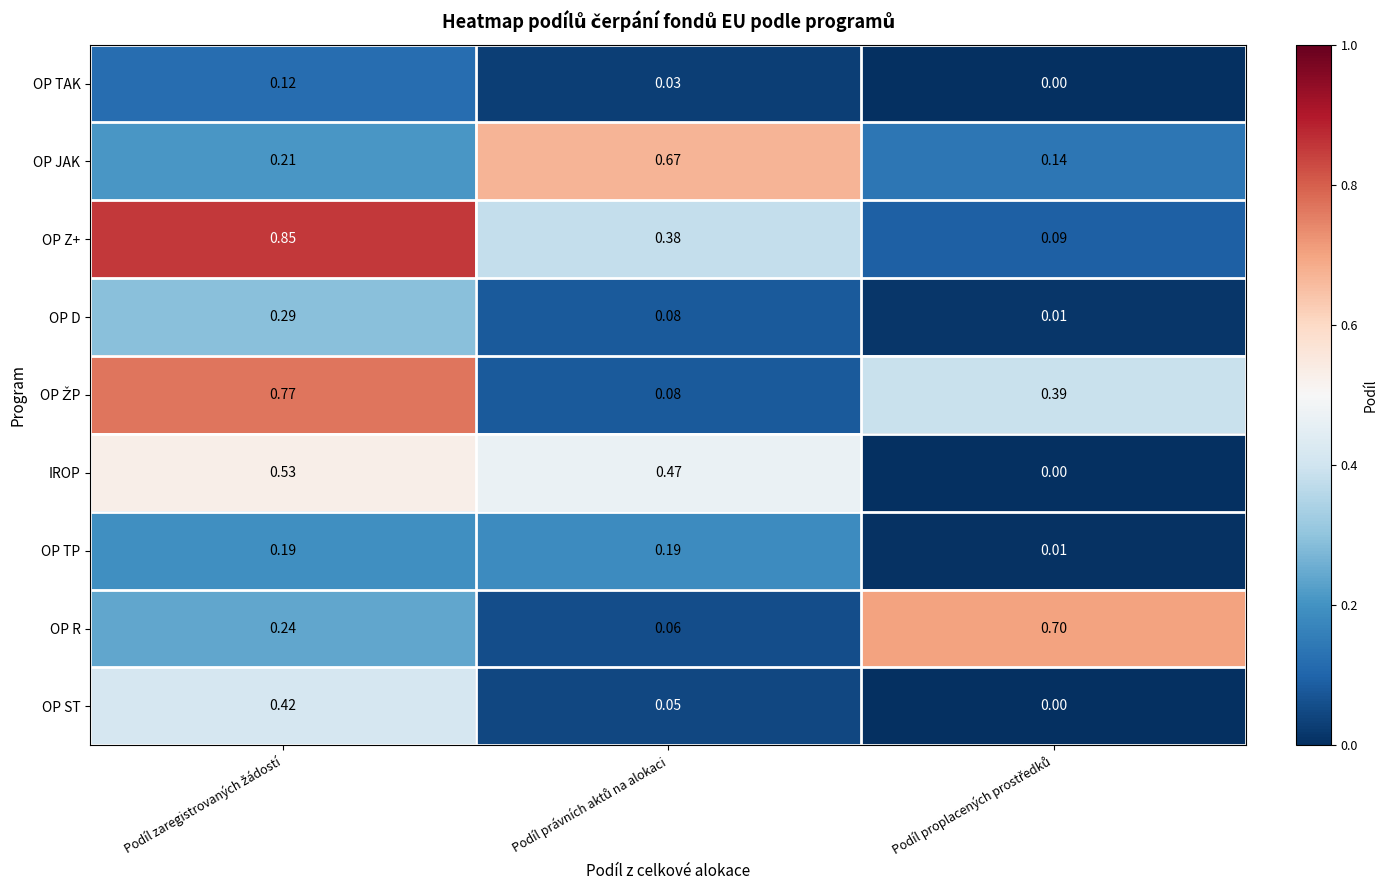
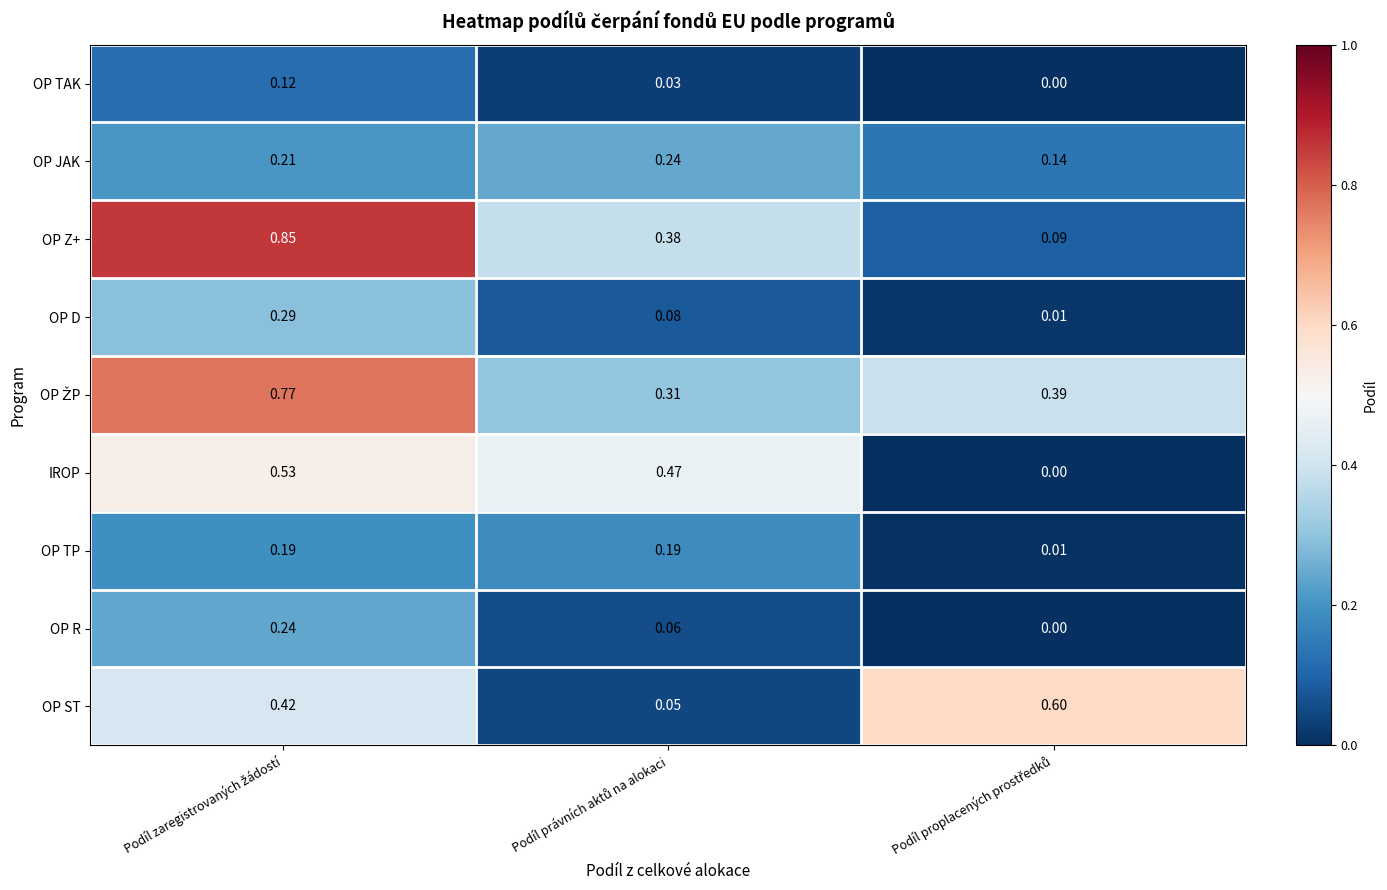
OP JAK, Podíl právních aktů na alokaci: 0.67 -> 0.24
OP ŽP, Podíl právních aktů na alokaci: 0.08 -> 0.31
OP R, Podíl proplacených prostředků: 0.70 -> 0.00
OP ST, Podíl proplacených prostředků: 0.00 -> 0.60
